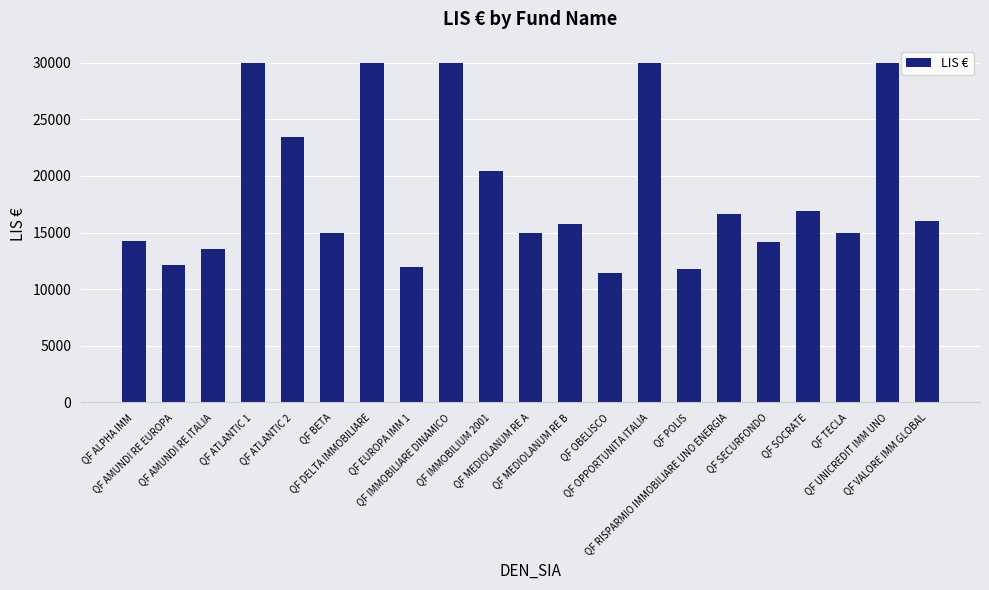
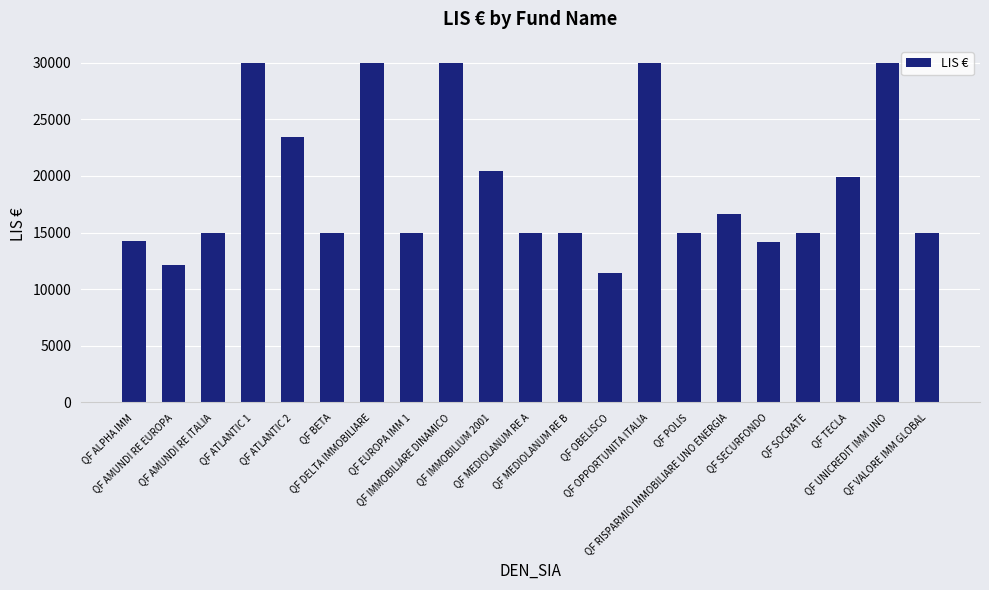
QF AMUNDI RE ITALIA: 13500 -> 15000
QF EUROPA IMM 1: 12000 -> 15000
QF MEDIOLANUM RE B: 15700 -> 15000
QF POLIS: 11800 -> 15000
QF SOCRATE: 16900 -> 15000
QF TECLA: 15000 -> 19900
QF VALORE IMM GLOBAL: 16000 -> 15000
